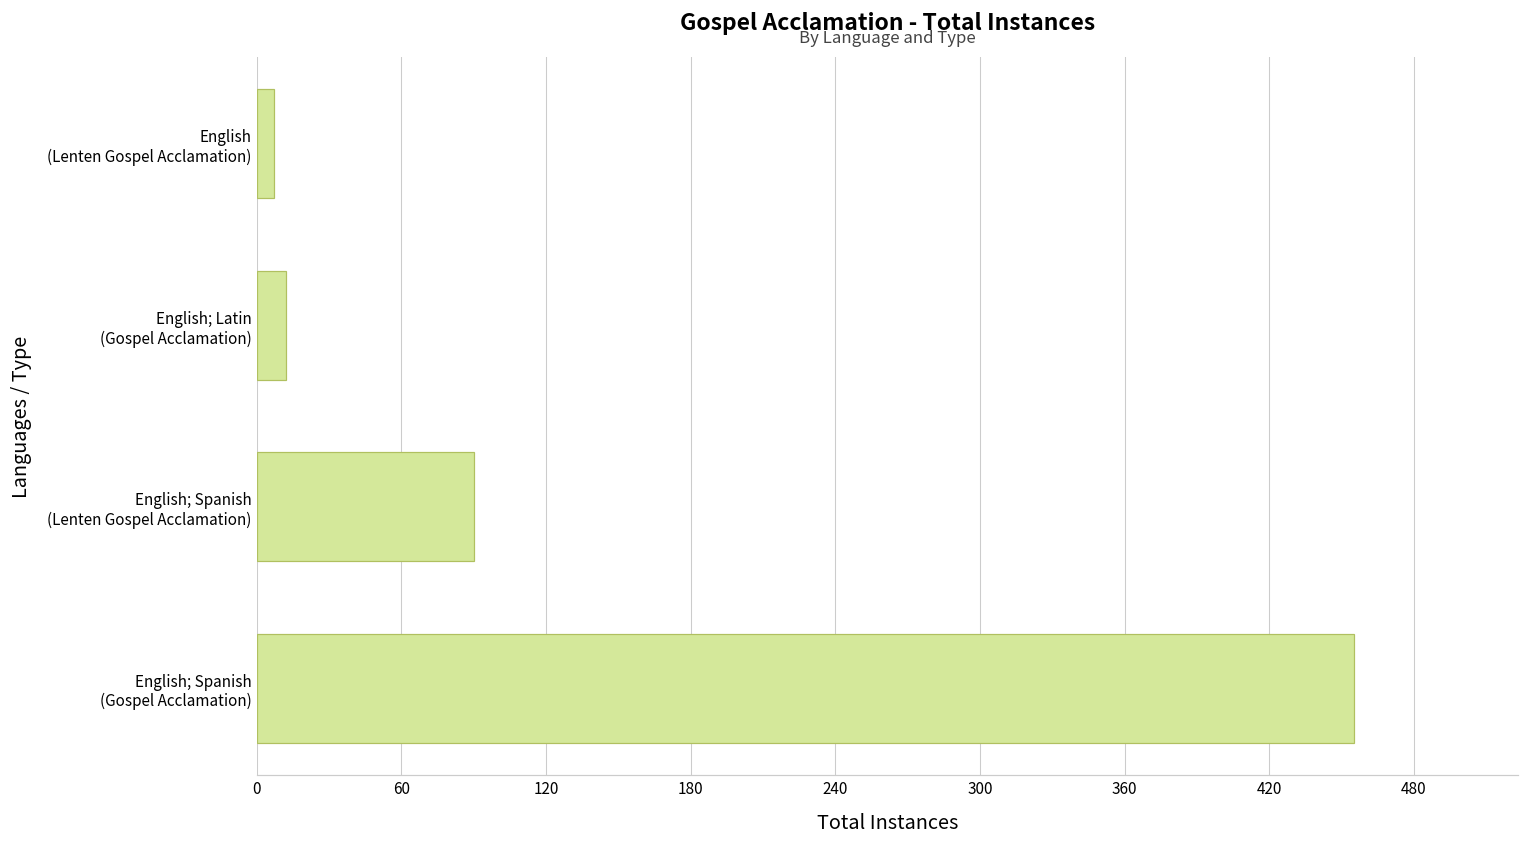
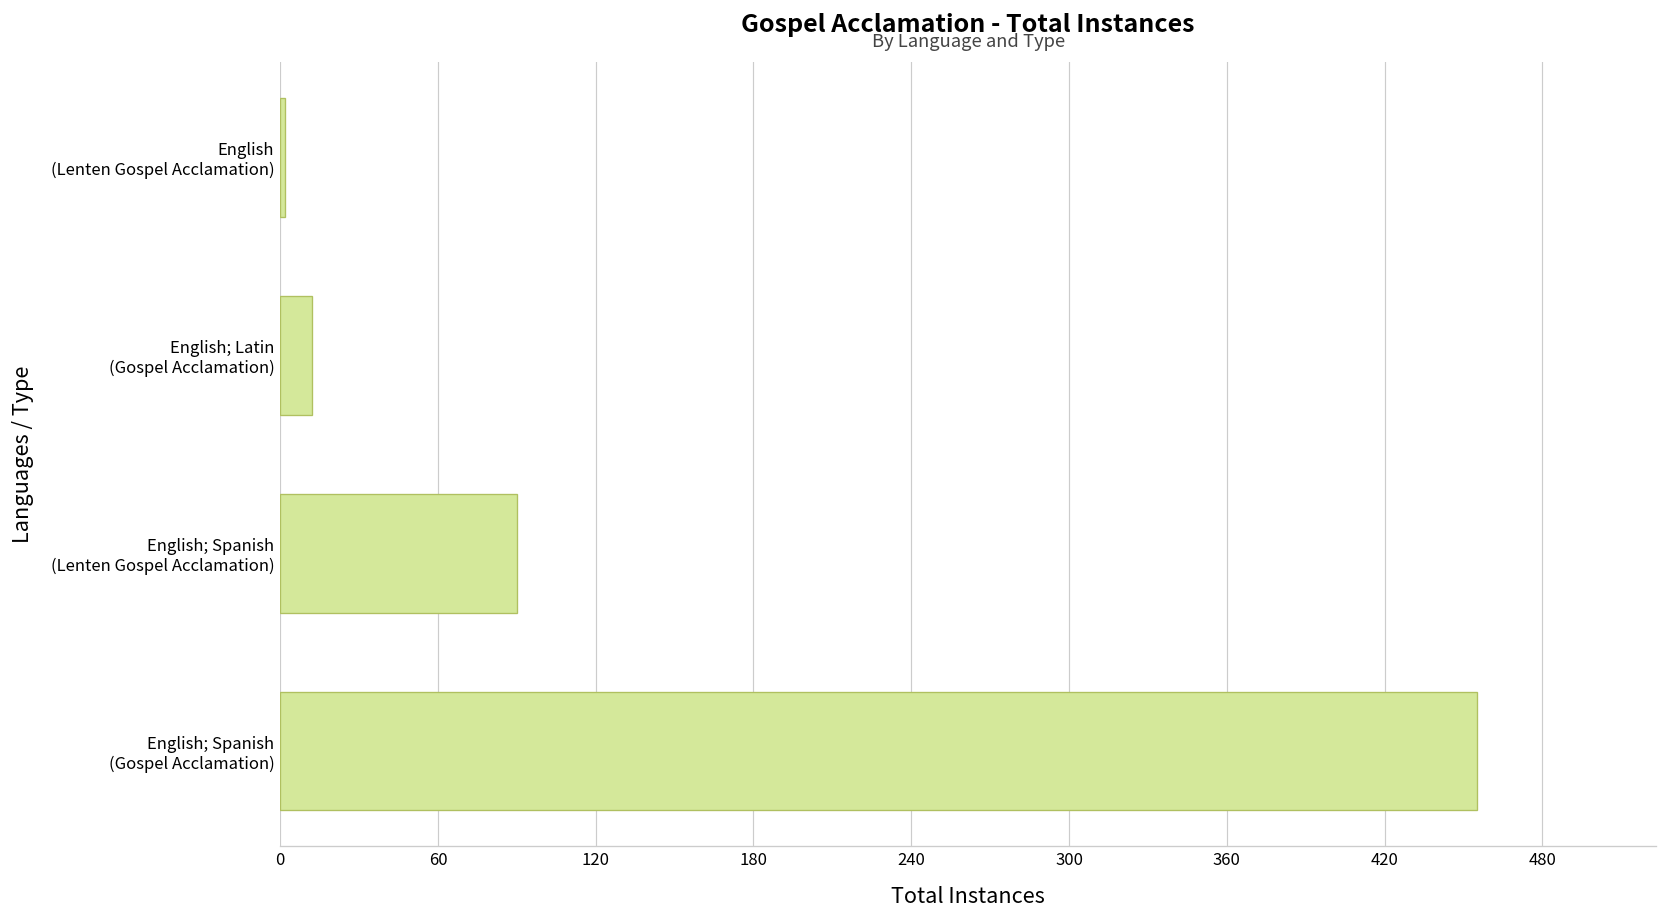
English (Lenten Gospel Acclamation): 7 -> 2
